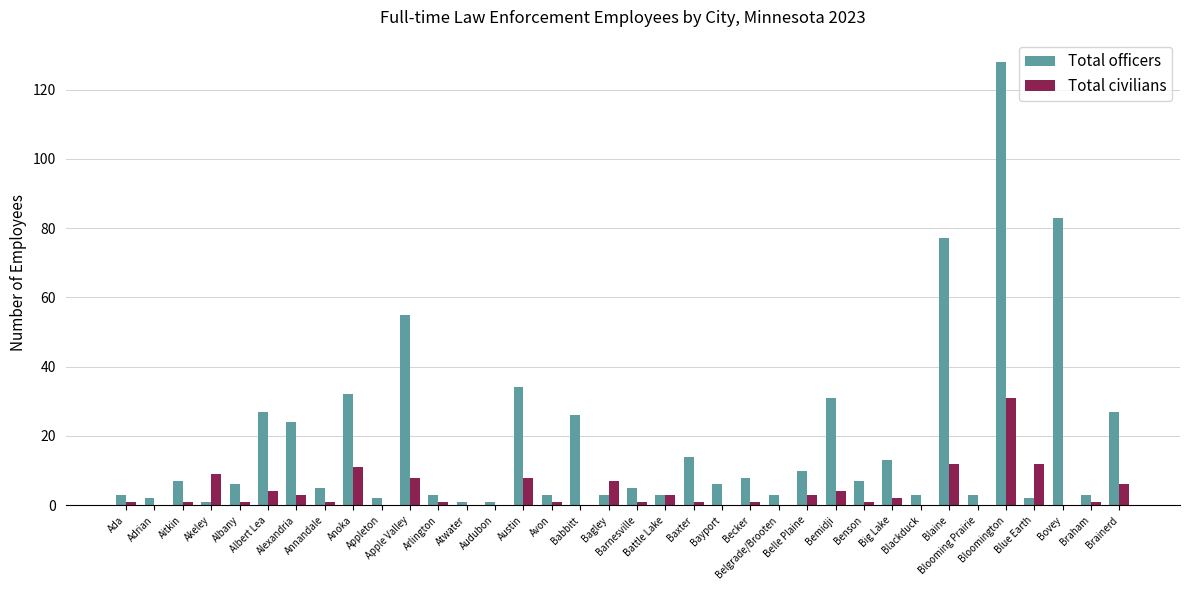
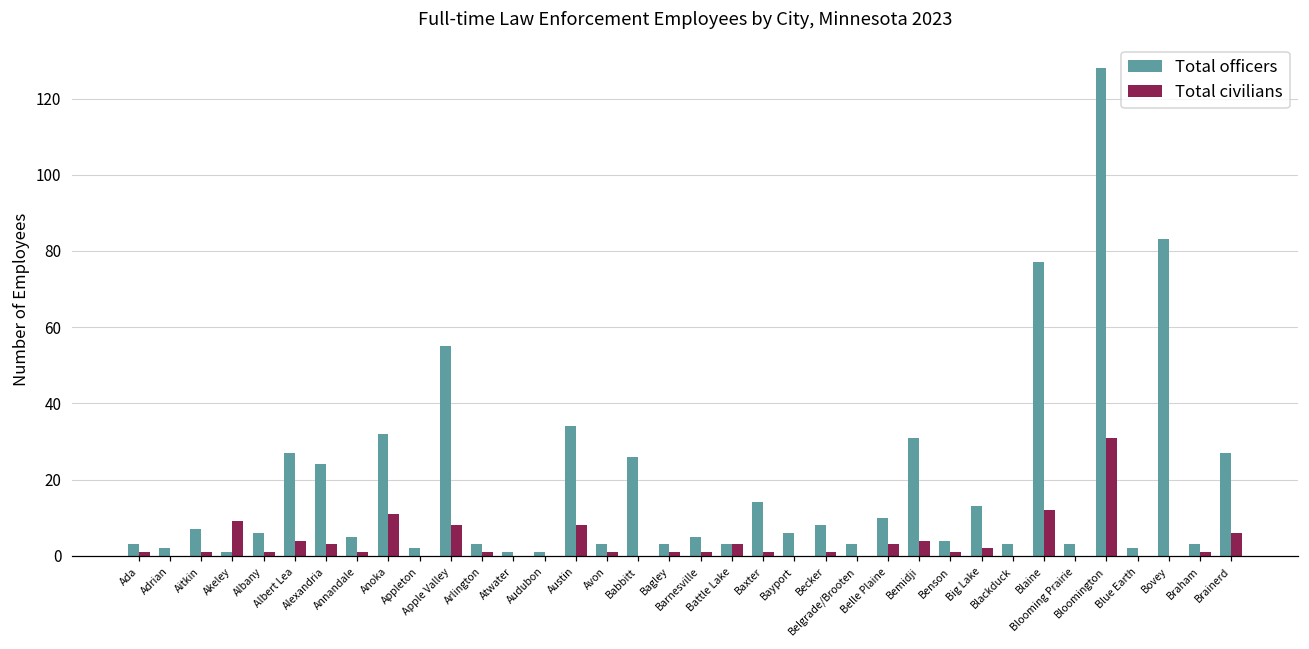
Total civilians, Bagley: 7 -> 1
Total officers, Benson: 7 -> 4
Total civilians, Blue Earth: 12 -> 0
